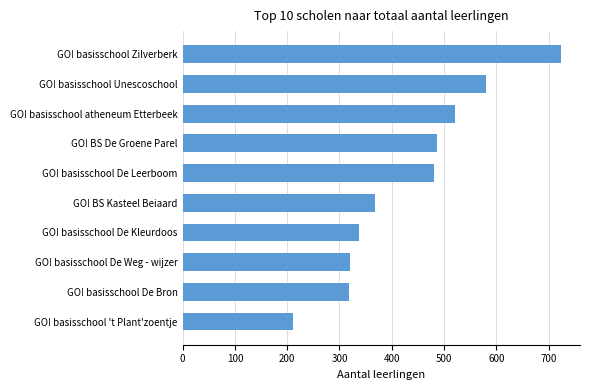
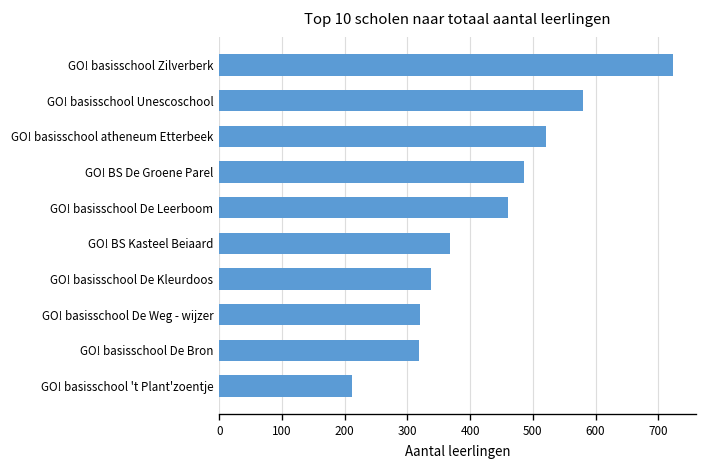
GO! basisschool De Leerboom: 480 -> 460
